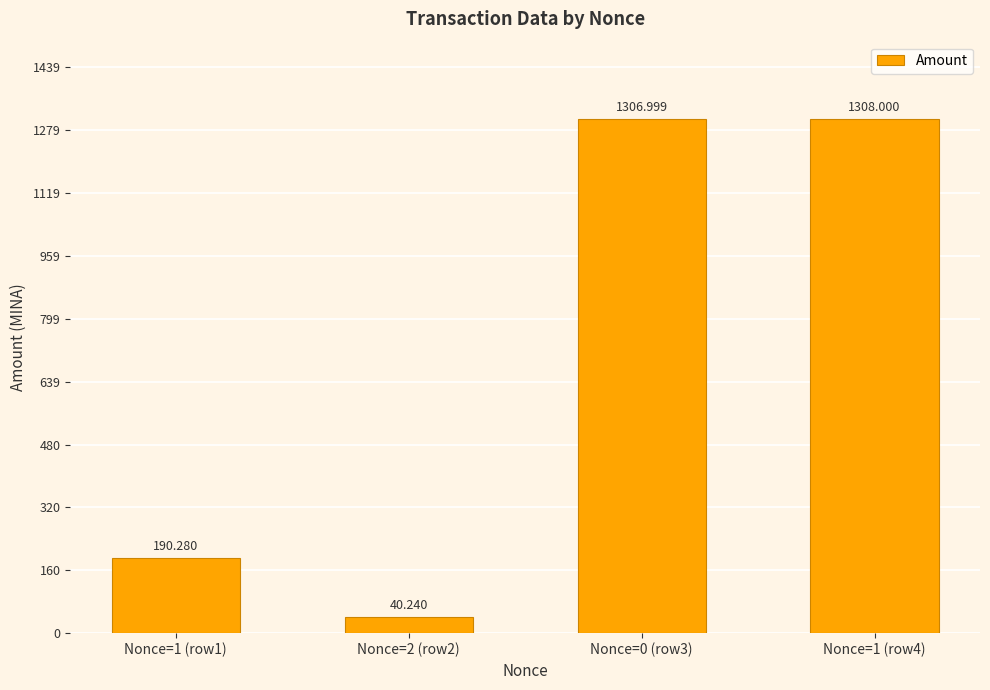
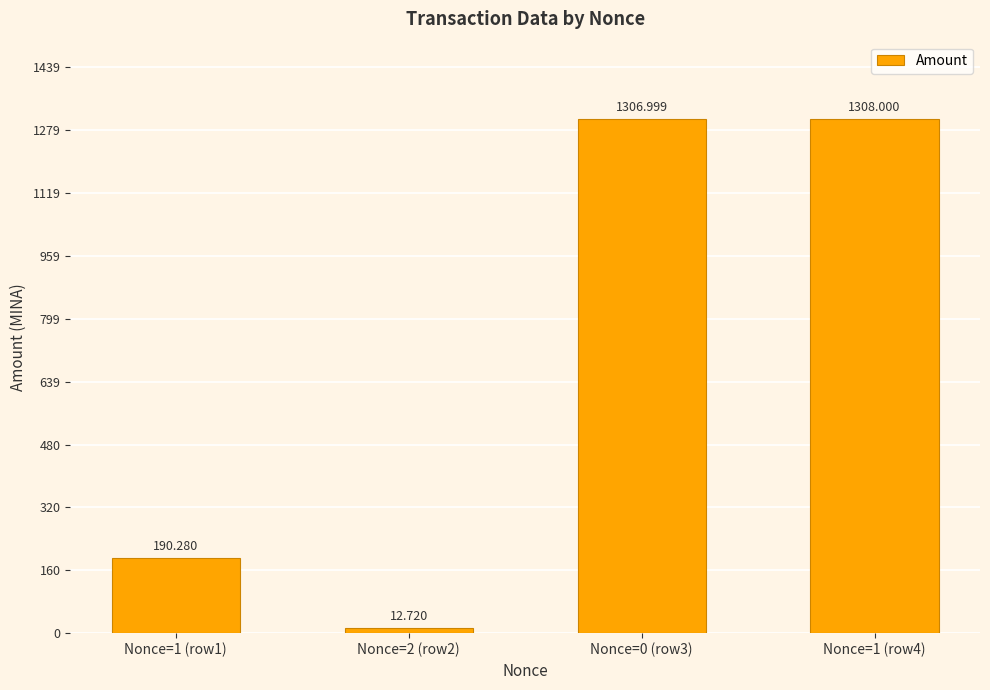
Nonce=2 (row2): 40.240 -> 12.720
